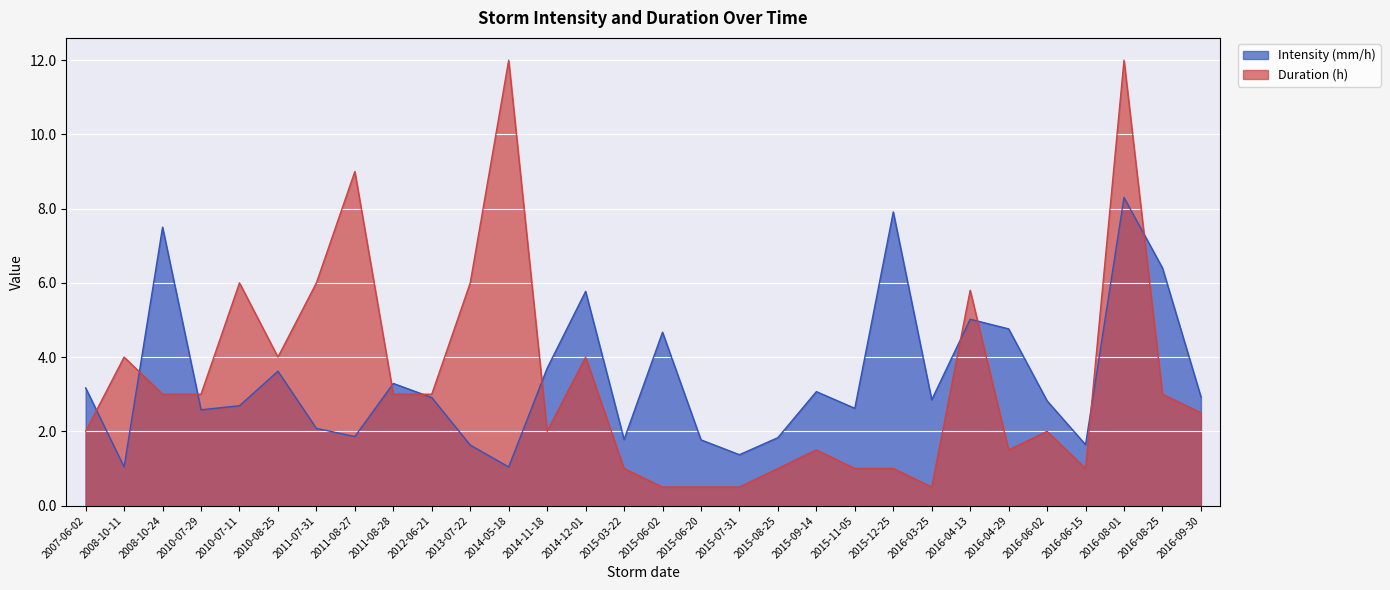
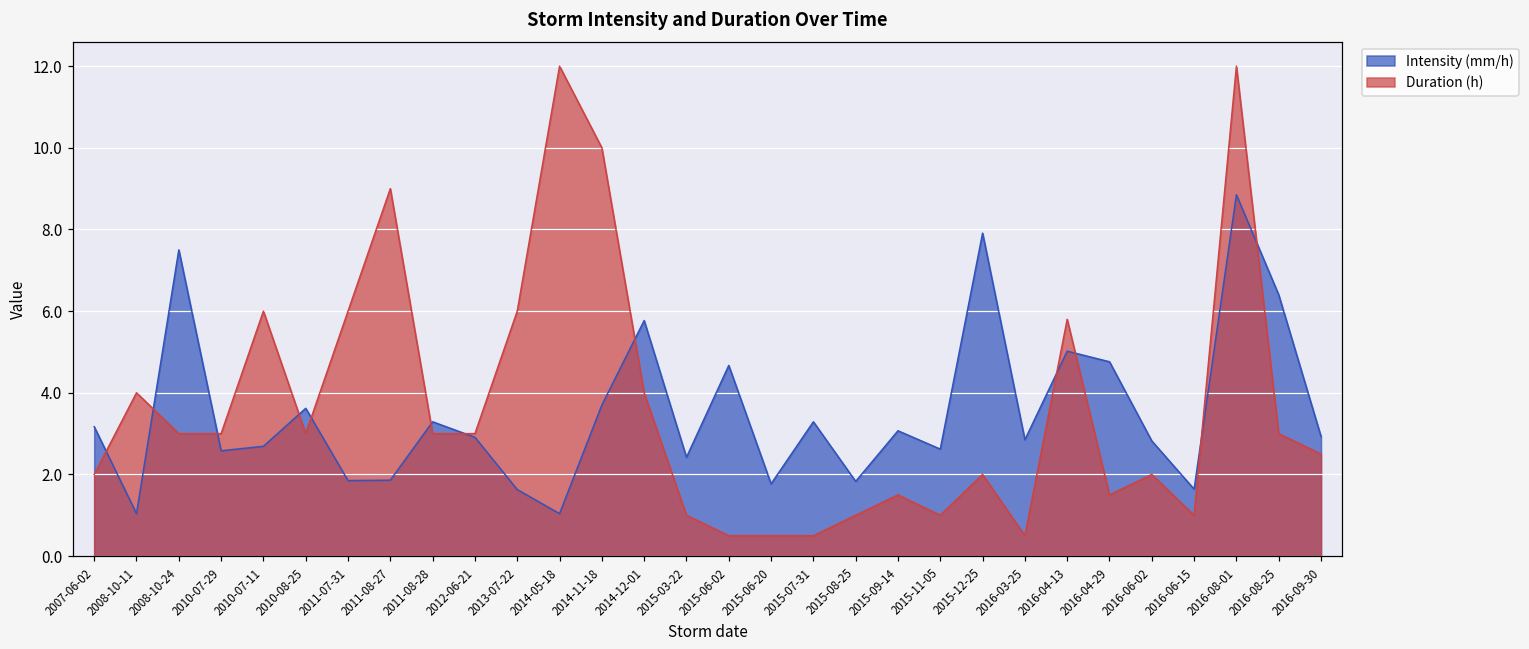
Duration (h), 2010-08-25: 4 -> 3
Intensity (mm/h), 2011-07-31: 2.1 -> 1.9
Duration (h), 2014-11-18: 2 -> 10
Intensity (mm/h), 2015-03-22: 1.8 -> 2.4
Intensity (mm/h), 2015-07-31: 1.4 -> 3.3
Duration (h), 2015-12-25: 1 -> 2
Intensity (mm/h), 2016-08-01: 8.3 -> 8.9
